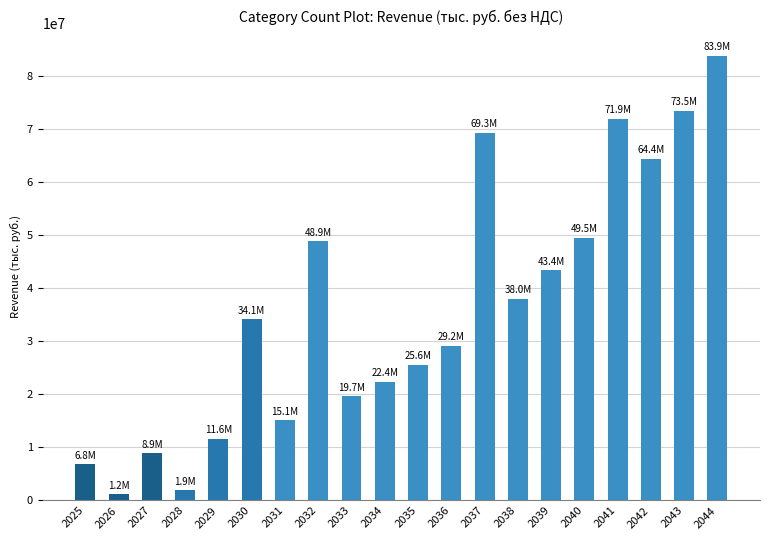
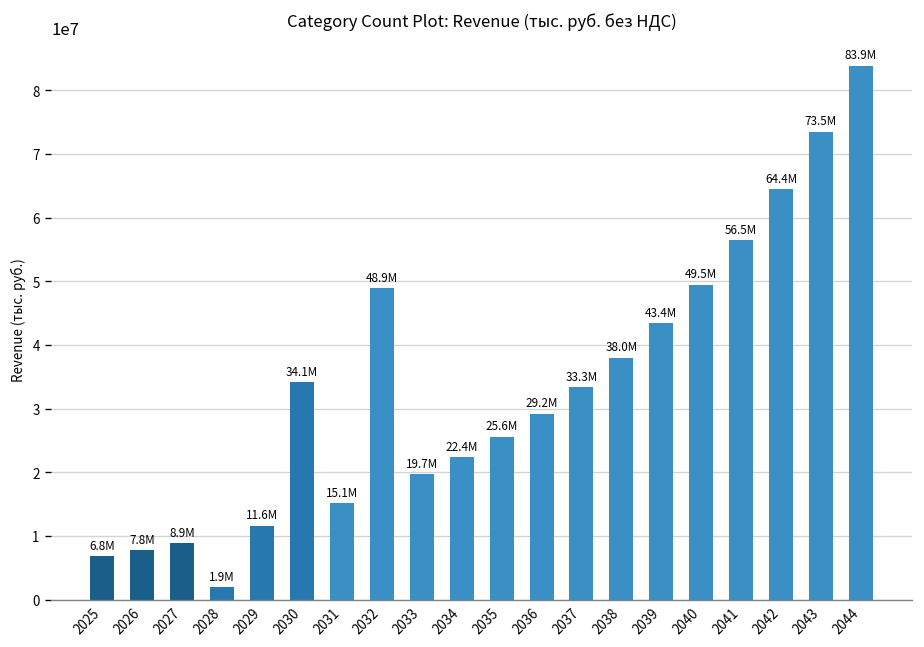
2026: 1.2M -> 7.8M
2037: 69.3M -> 33.3M
2041: 71.9M -> 56.5M
